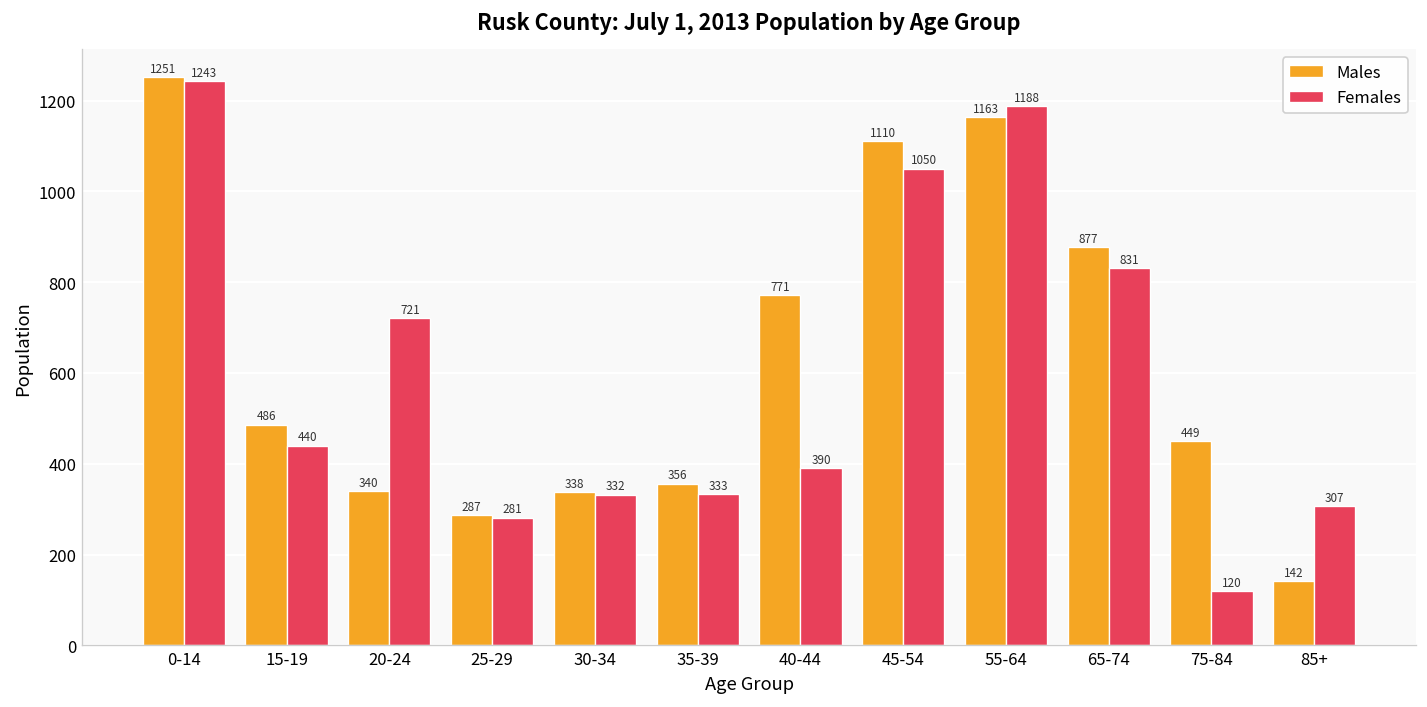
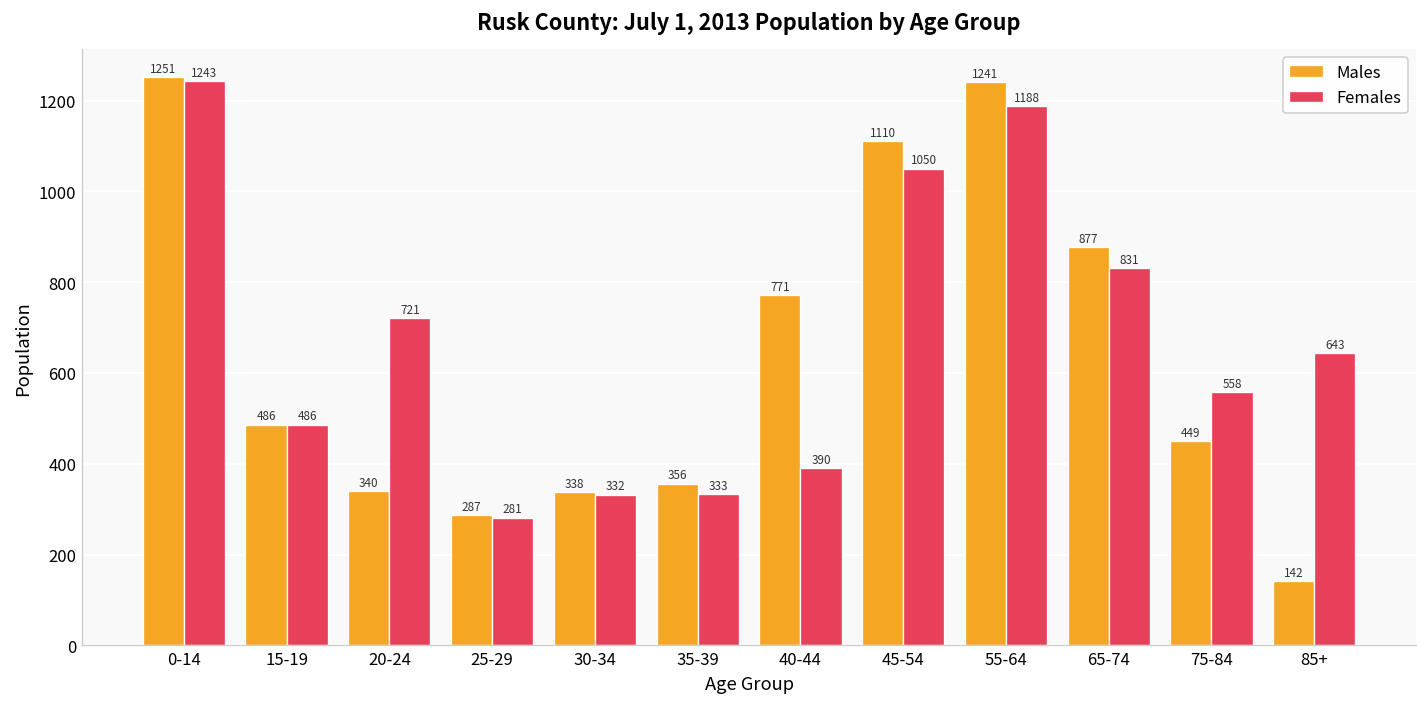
Females, 15-19: 440 -> 486
Males, 55-64: 1163 -> 1241
Females, 75-84: 120 -> 558
Females, 85+: 307 -> 643
